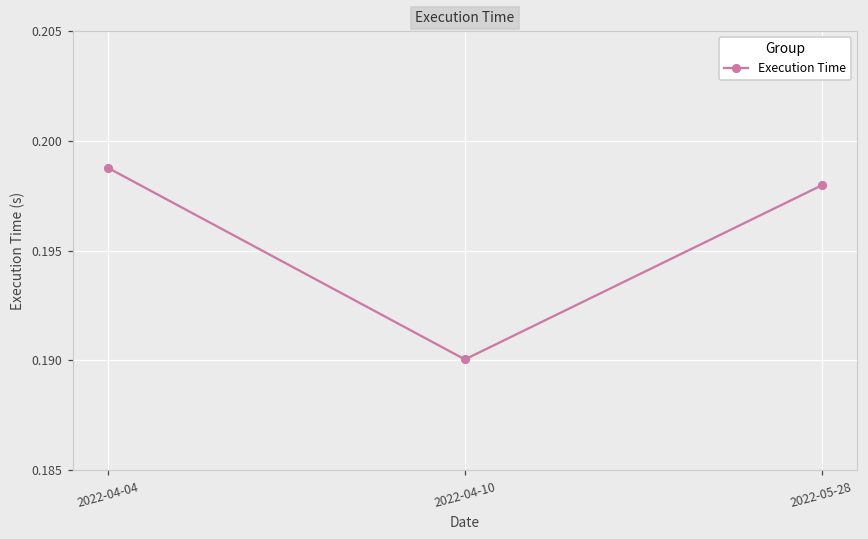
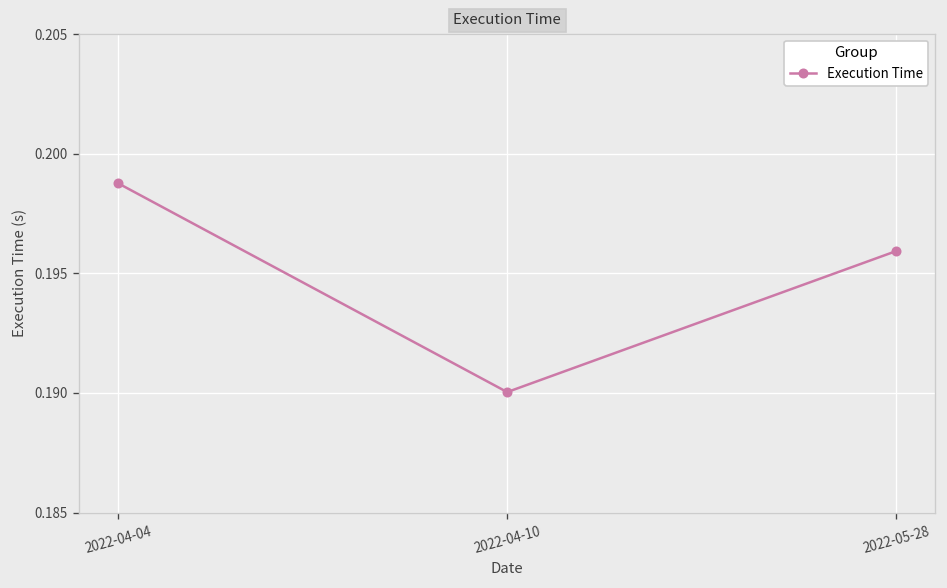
2022-05-28: 0.1980 -> 0.1959
